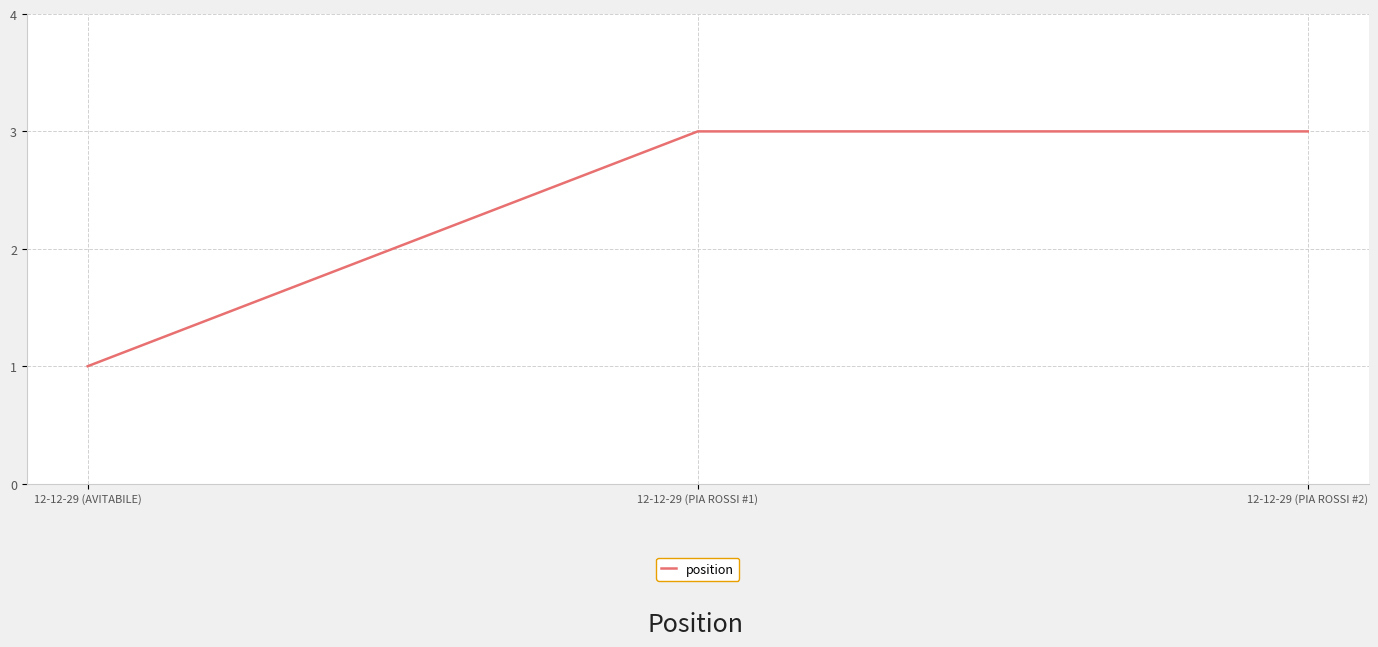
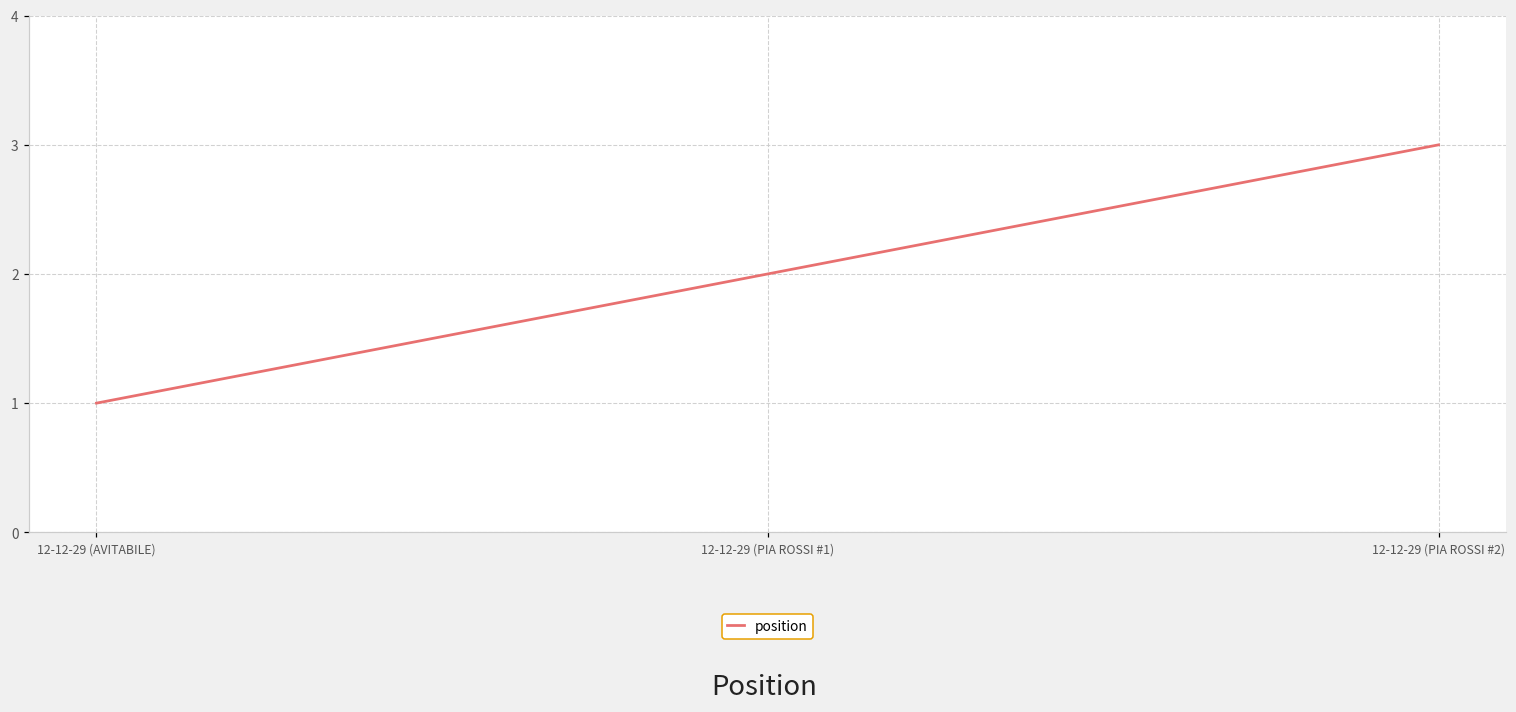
12-12-29 (PIA ROSSI #1): 3 -> 2
